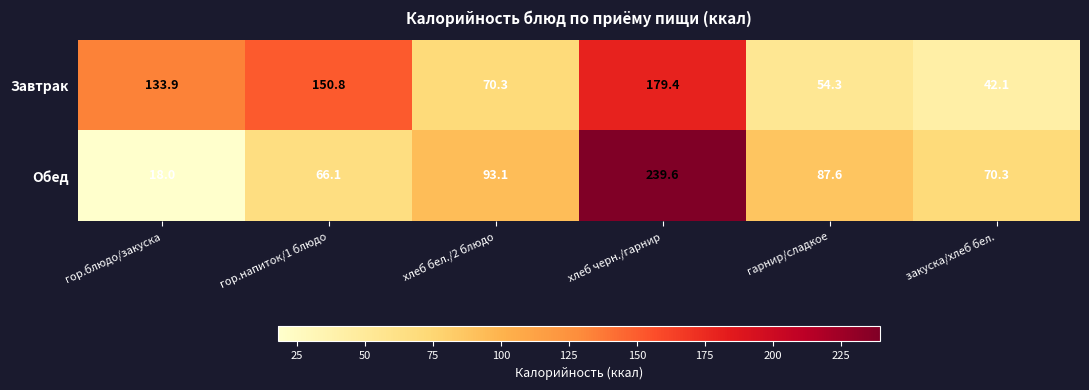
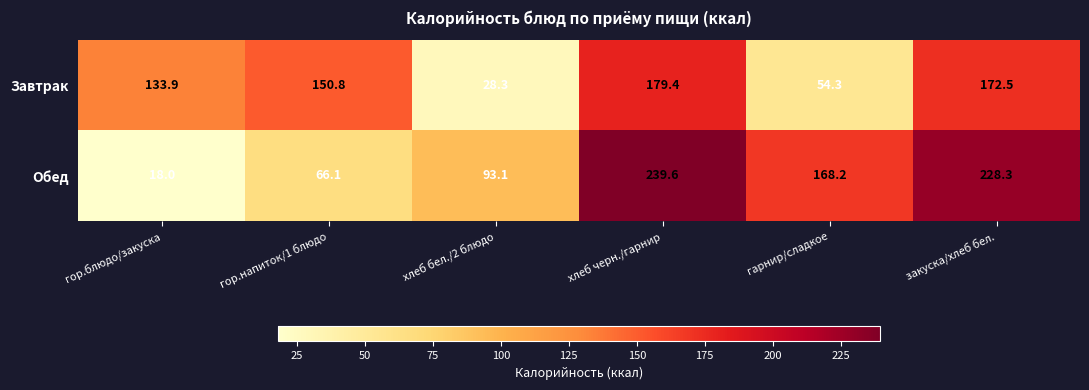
Завтрак, хлеб бел./2 блюдо: 70.3 -> 28.3
Завтрак, закуска/хлеб бел.: 42.1 -> 172.5
Обед, гарнир/сладкое: 87.6 -> 168.2
Обед, закуска/хлеб бел.: 70.3 -> 228.3
